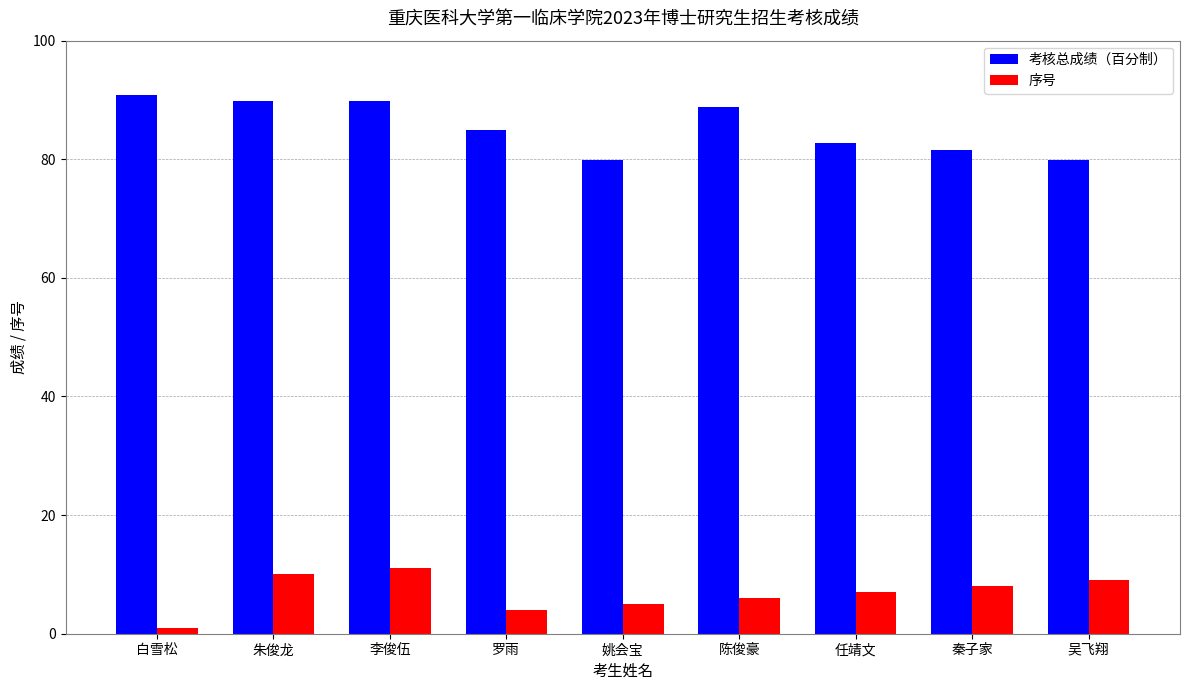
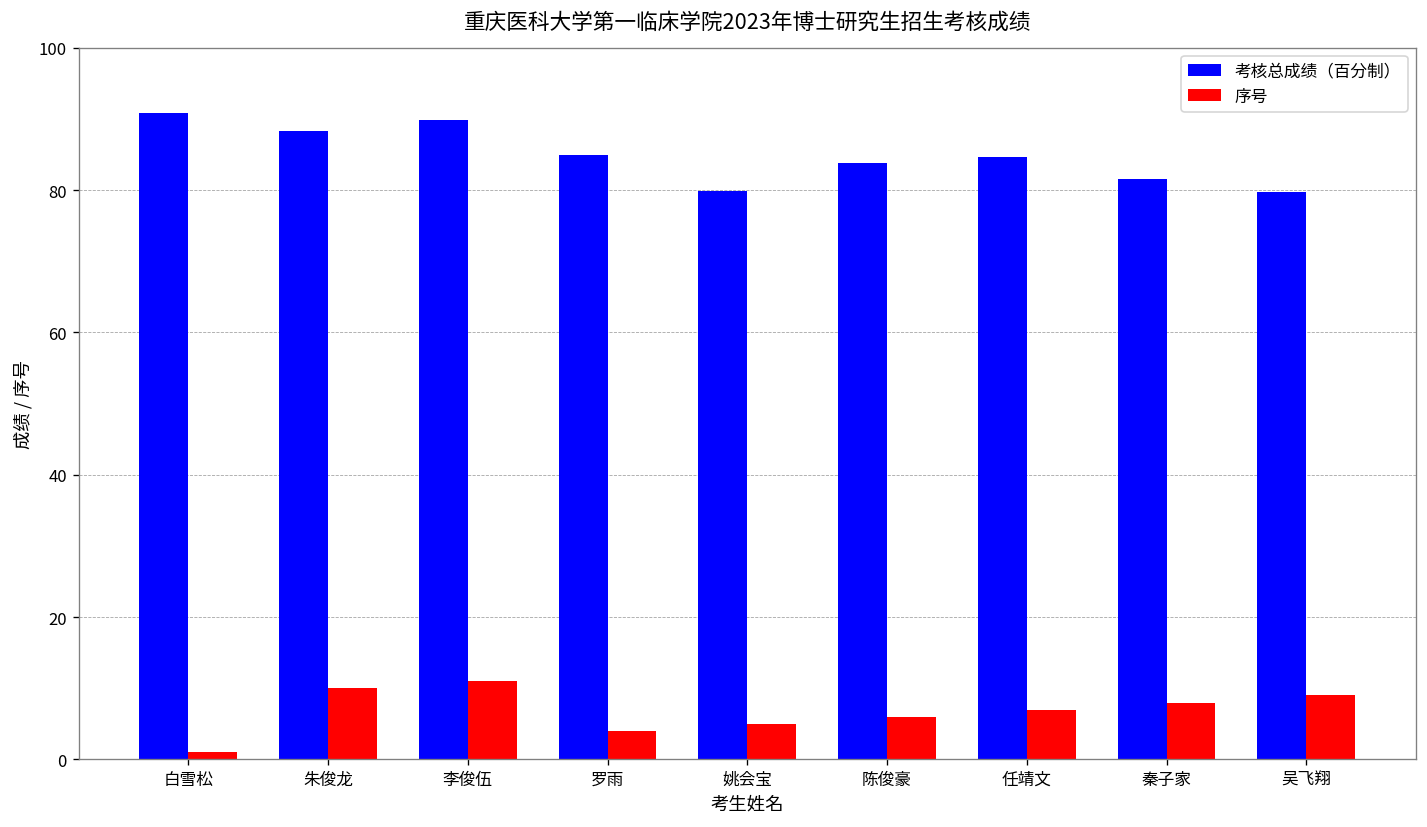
考核总成绩（百分制）, 朱俊龙: 90 -> 88
考核总成绩（百分制）, 陈俊豪: 89 -> 84
考核总成绩（百分制）, 任靖文: 83 -> 85
